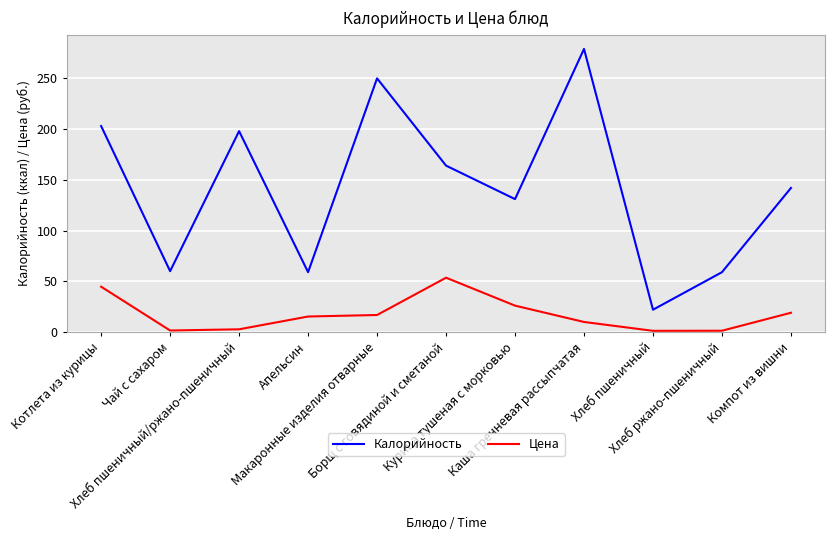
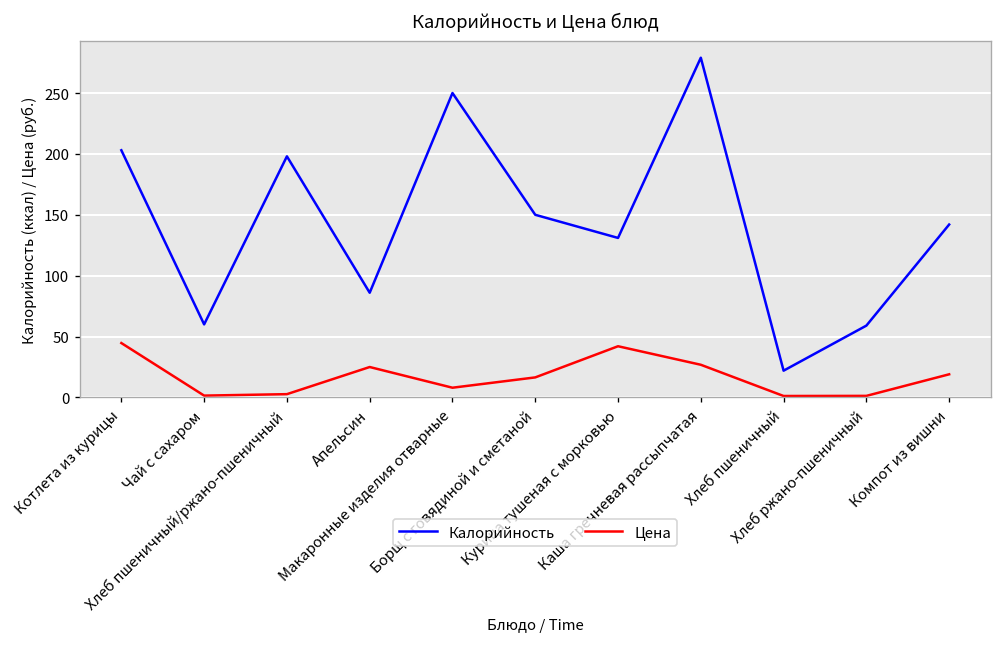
Калорийность, Апельсин: 59 -> 86
Цена, Апельсин: 15 -> 25
Цена, Макаронные изделия отварные: 17 -> 8
Калорийность, Борщ с говядиной и сметаной: 164 -> 150
Цена, Борщ с говядиной и сметаной: 54 -> 16
Цена, Курица тушеная с морковью: 26 -> 42
Цена, Каша гречневая рассыпчатая: 10 -> 27
